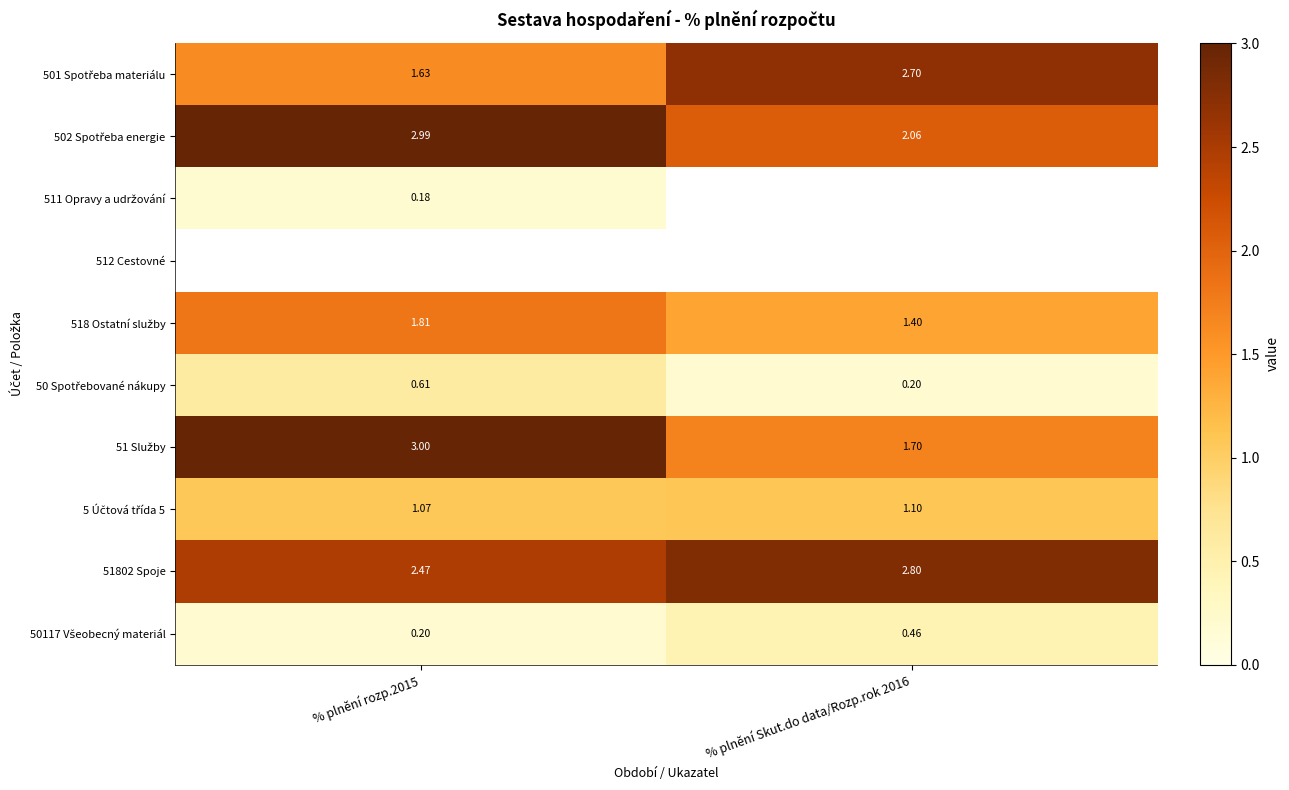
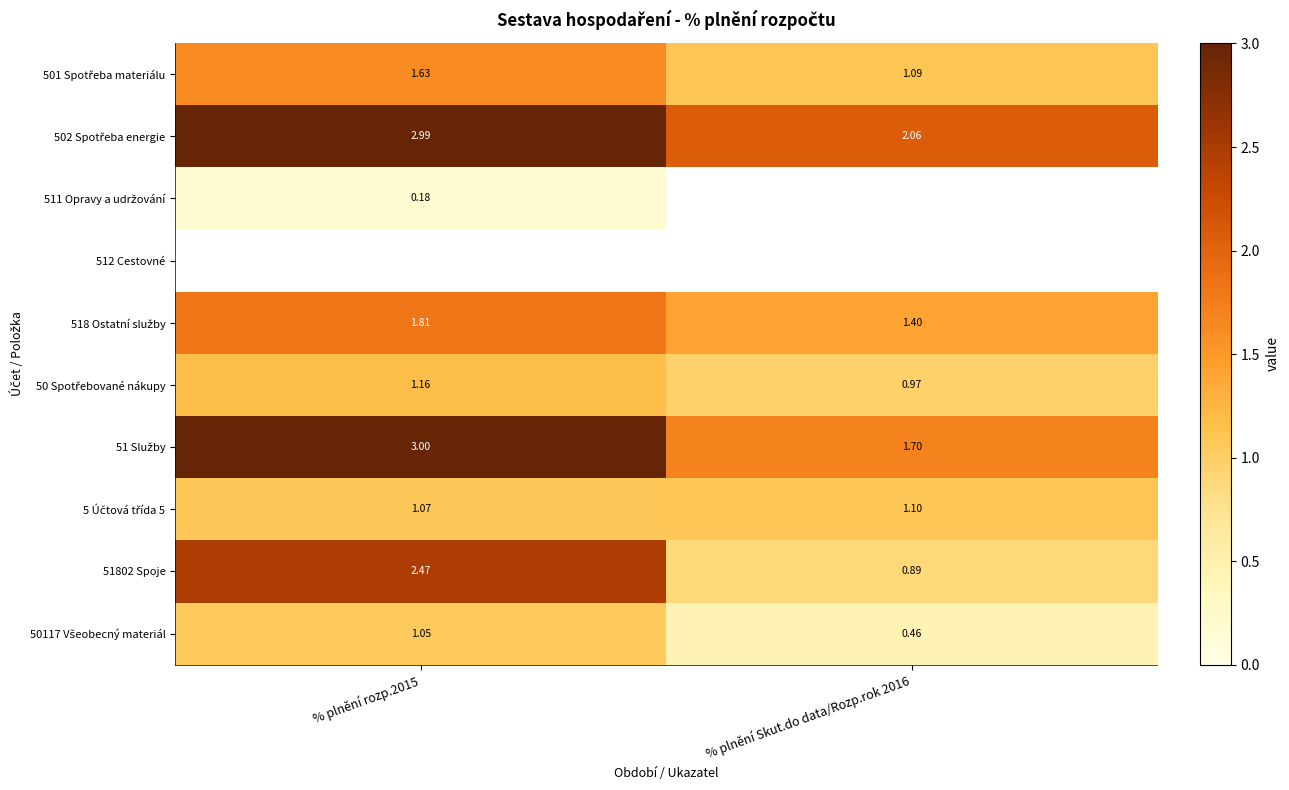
501 Spotřeba materiálu, % plnění Skut.do data/Rozp.rok 2016: 2.70 -> 1.09
50 Spotřebované nákupy, % plnění rozp.2015: 0.61 -> 1.16
50 Spotřebované nákupy, % plnění Skut.do data/Rozp.rok 2016: 0.20 -> 0.97
51802 Spoje, % plnění Skut.do data/Rozp.rok 2016: 2.80 -> 0.89
50117 Všeobecný materiál, % plnění rozp.2015: 0.20 -> 1.05
